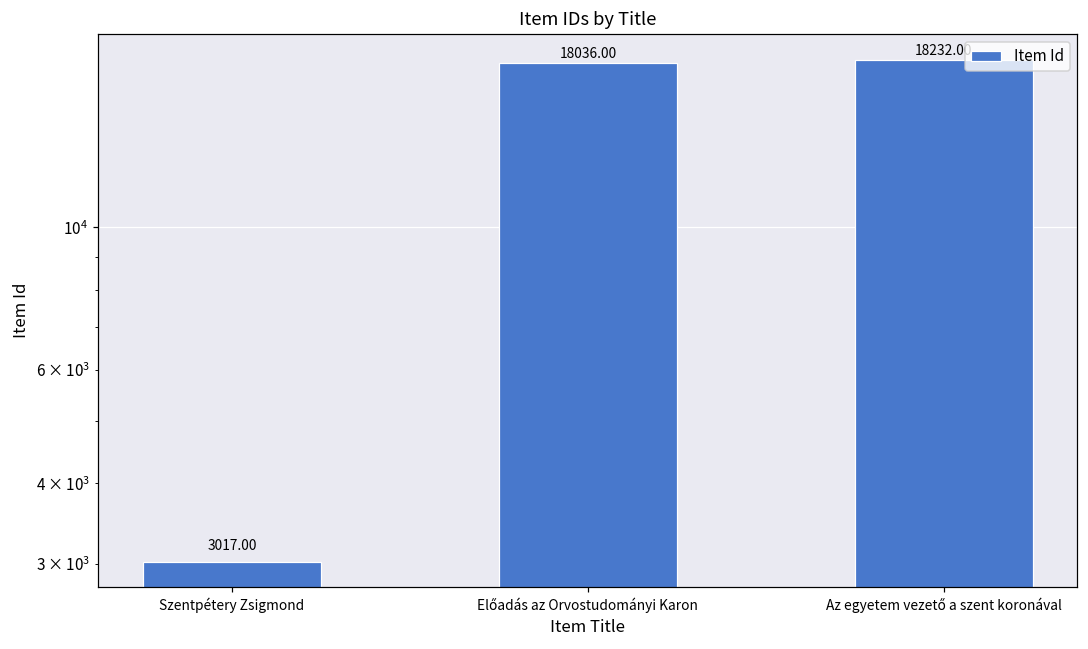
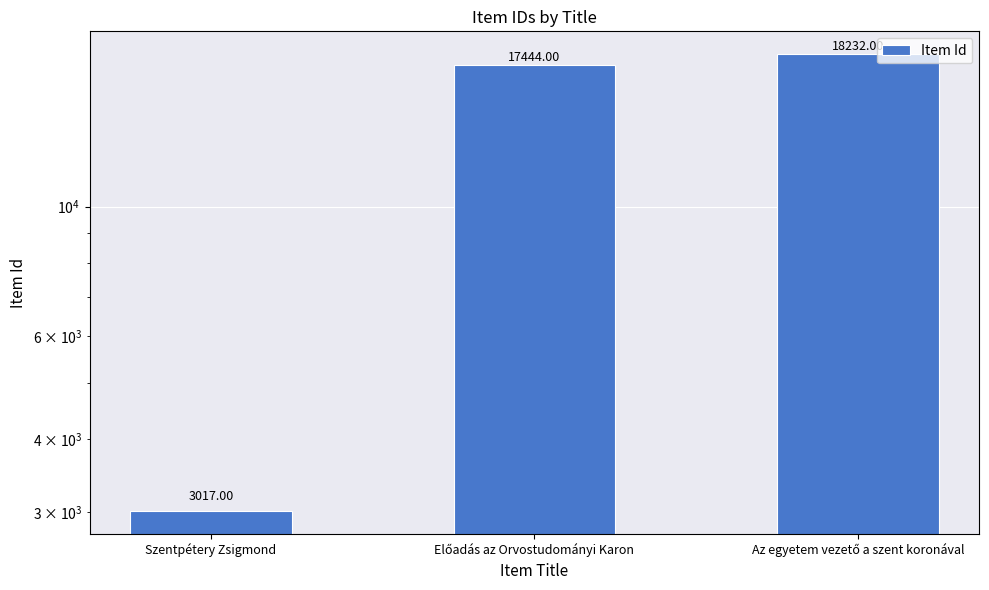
Előadás az Orvostudományi Karon: 18036.00 -> 17444.00
